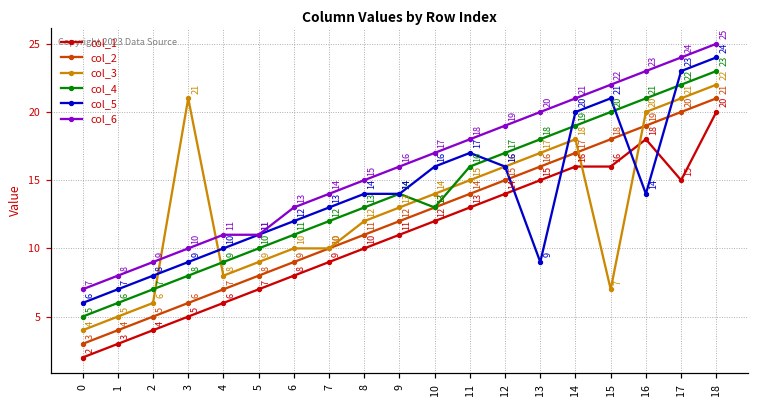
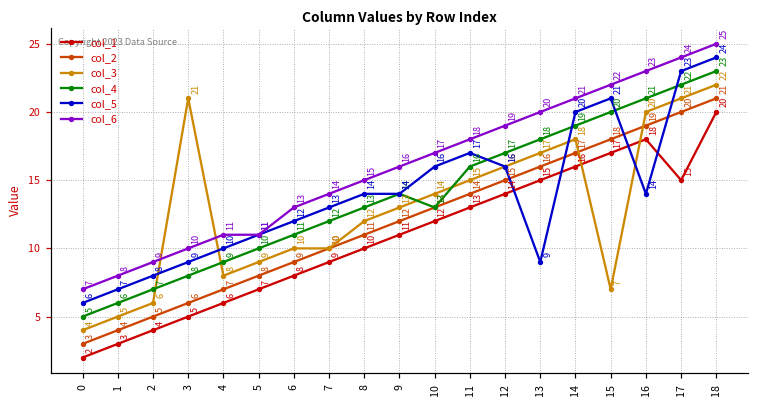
col_1, 15: 16 -> 17
